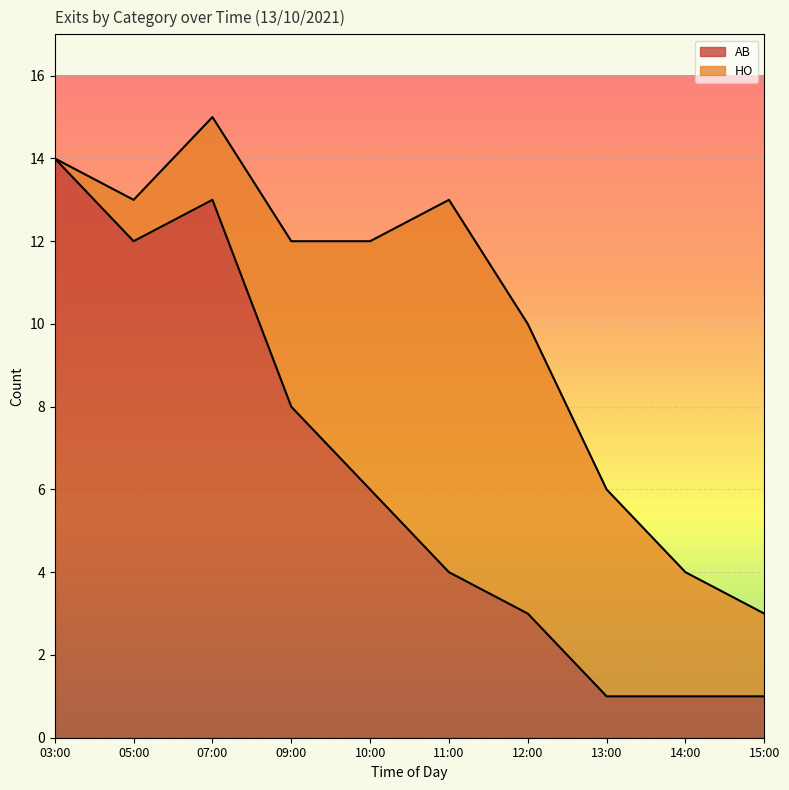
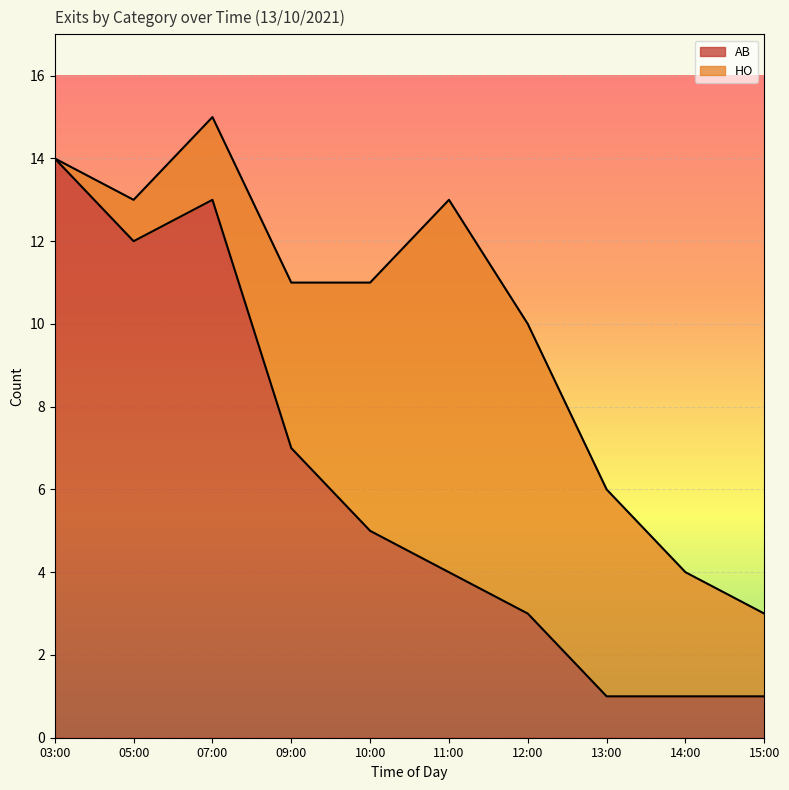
AB, 09:00: 8 -> 7
AB, 10:00: 6 -> 5
